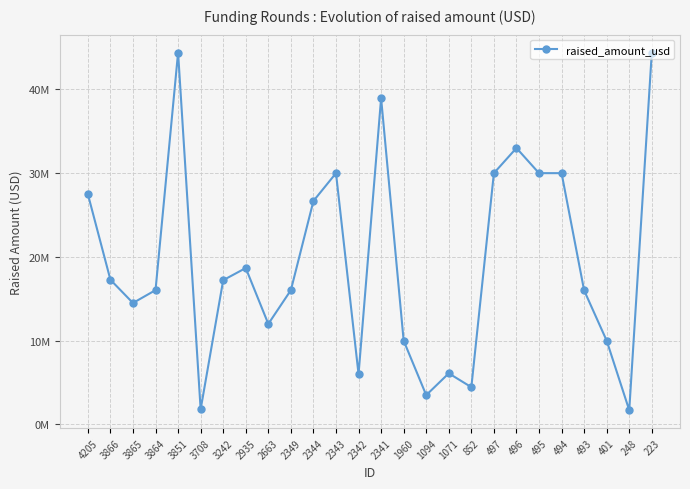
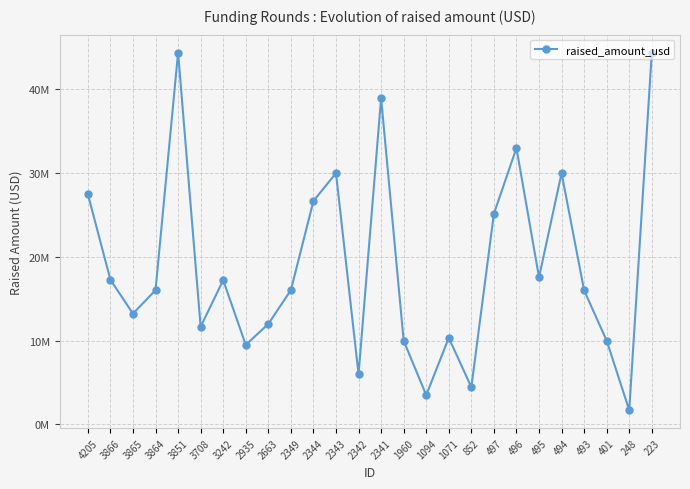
3865: 15000000 -> 13000000
3708: 2000000 -> 12000000
2935: 19000000 -> 10000000
1071: 6000000 -> 10000000
497: 30000000 -> 25000000
495: 30000000 -> 18000000
